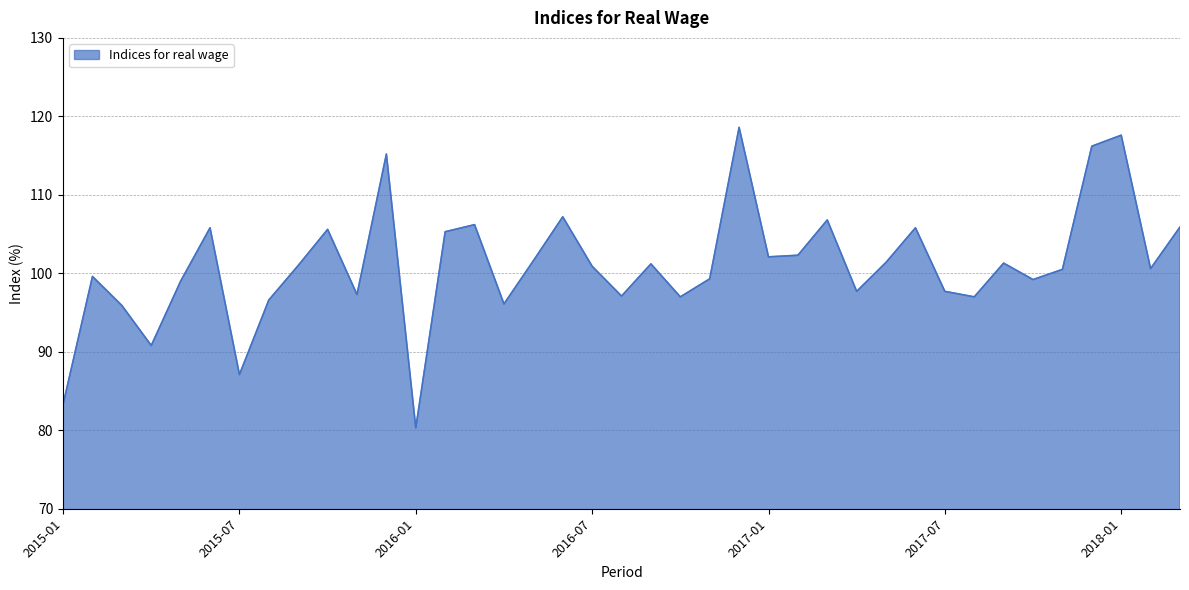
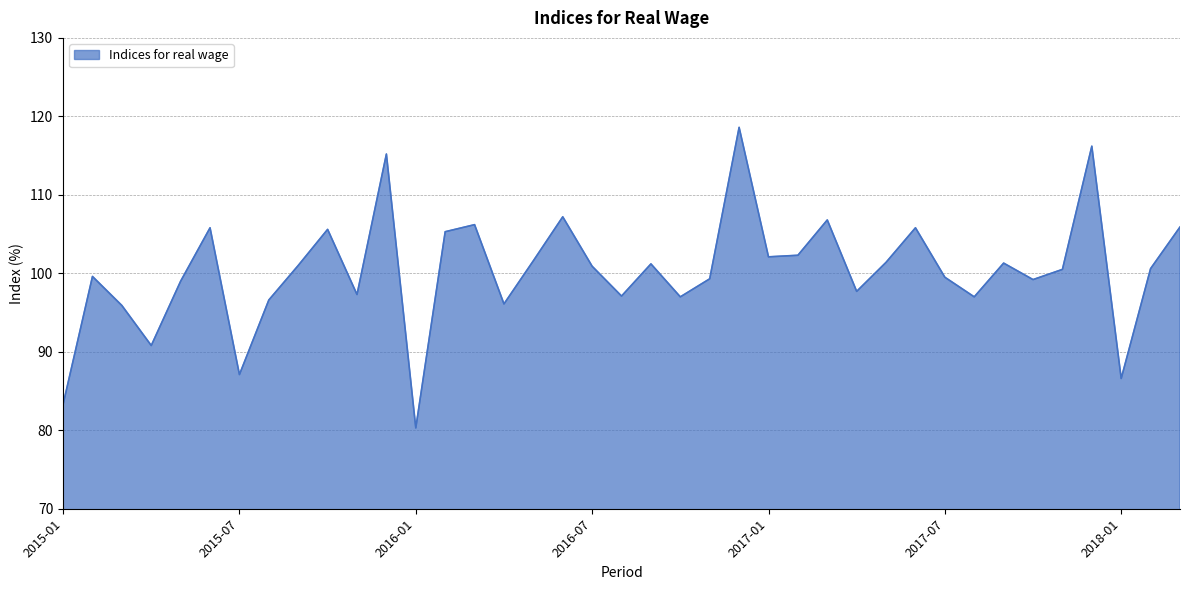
2017-07: 98 -> 100
2018-01: 118 -> 87
